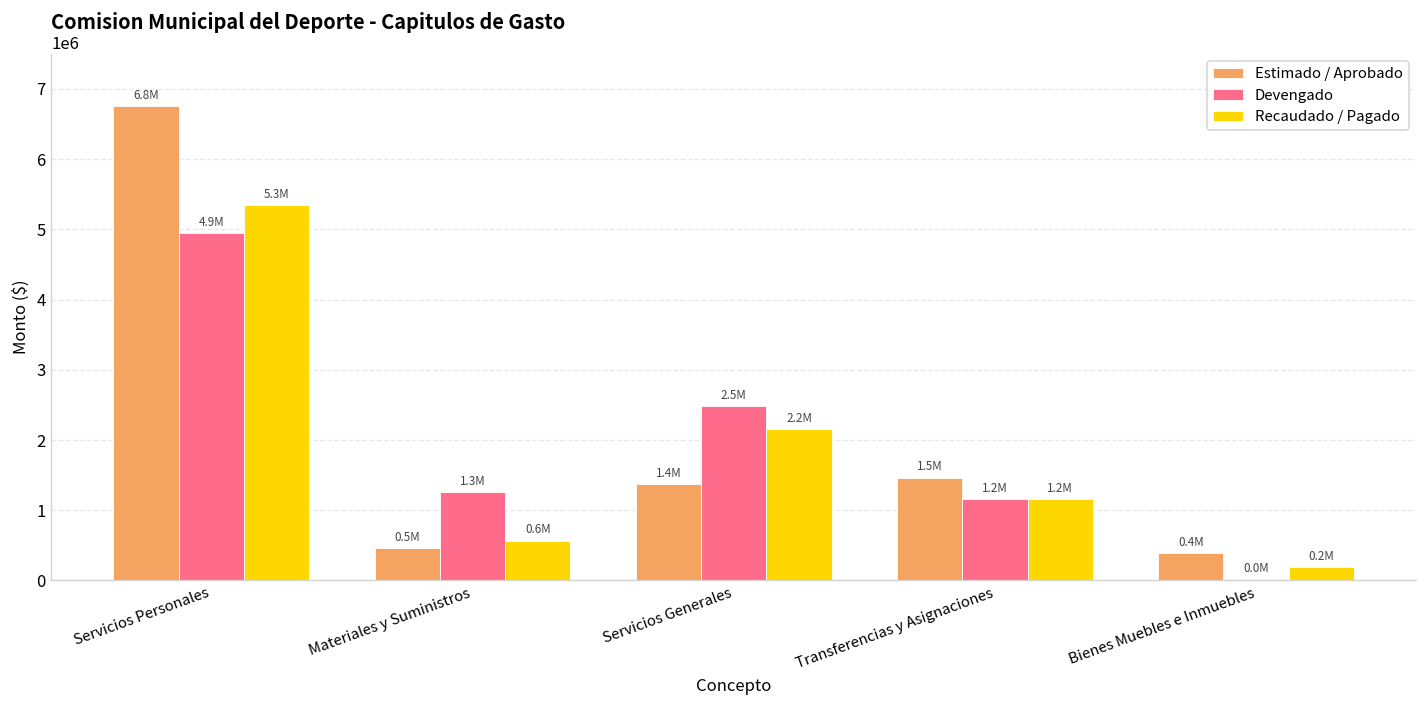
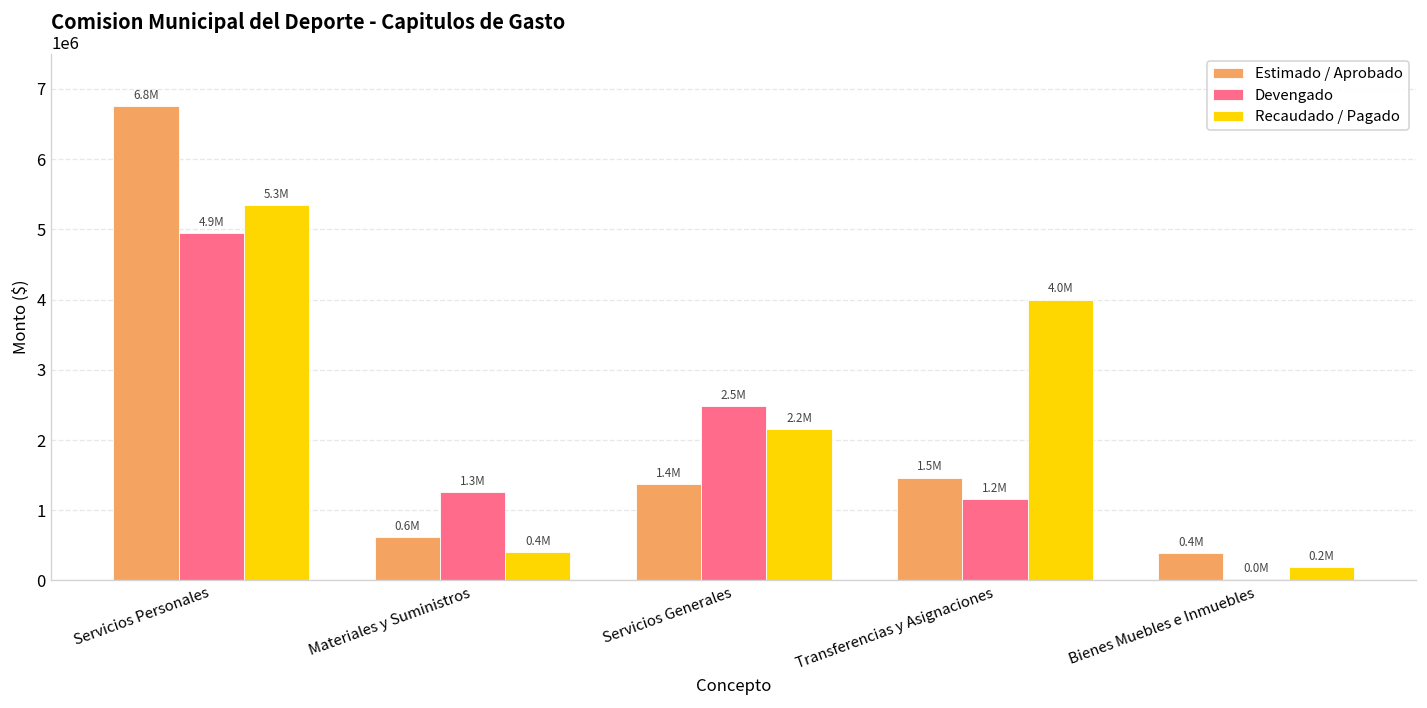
Estimado / Aprobado, Materiales y Suministros: 0.5M -> 0.6M
Recaudado / Pagado, Materiales y Suministros: 0.6M -> 0.4M
Recaudado / Pagado, Transferencias y Asignaciones: 1.2M -> 4.0M
